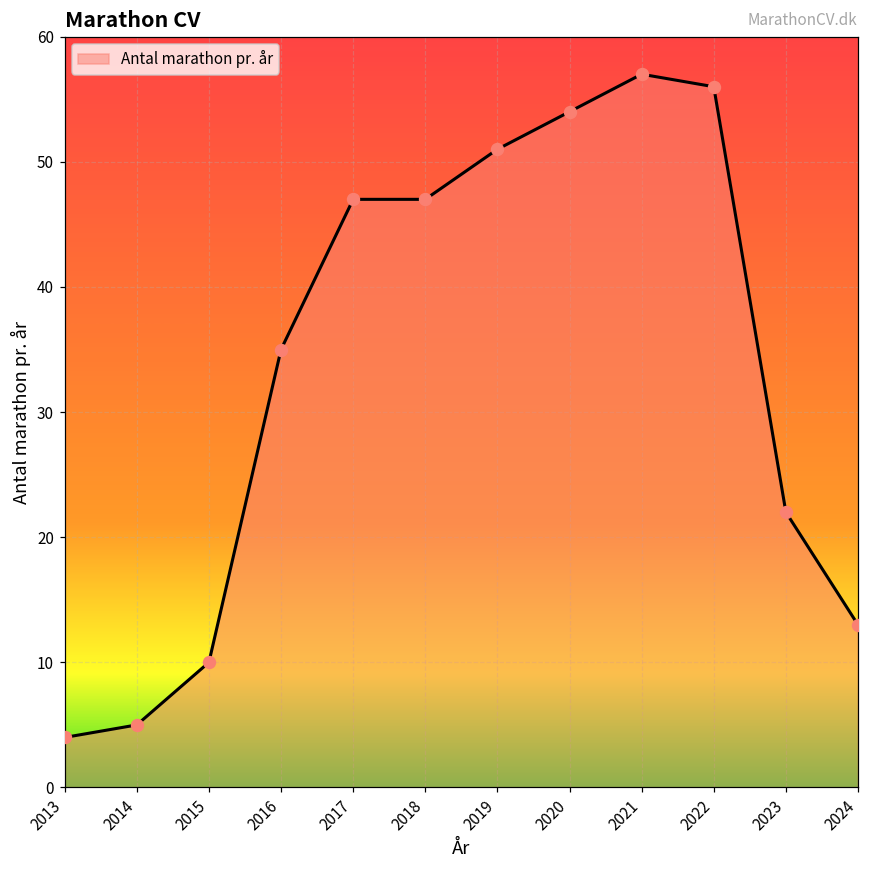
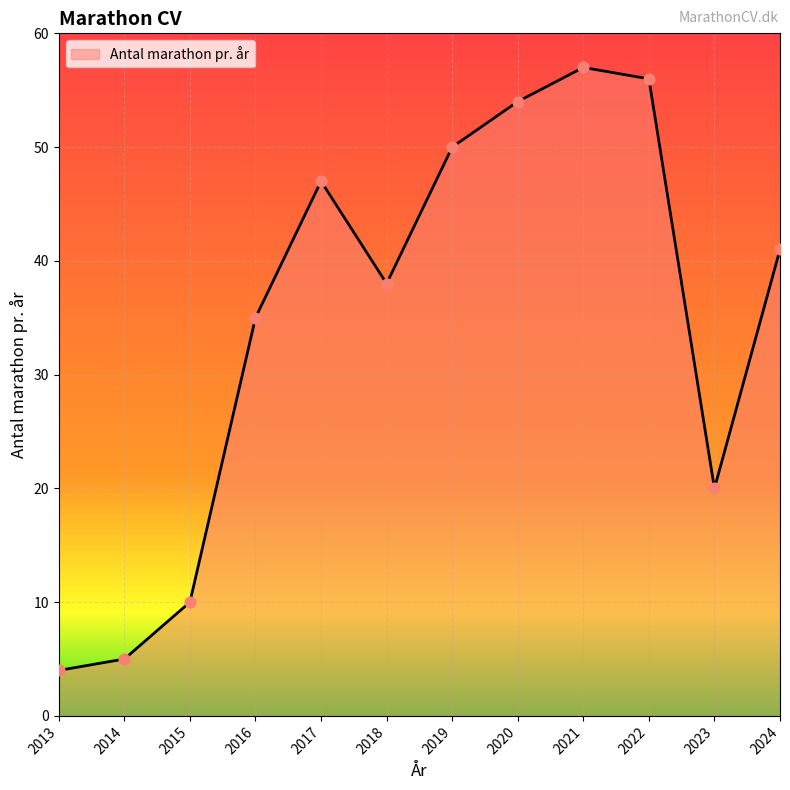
2018: 47 -> 38
2019: 51 -> 50
2023: 22 -> 20
2024: 13 -> 41
